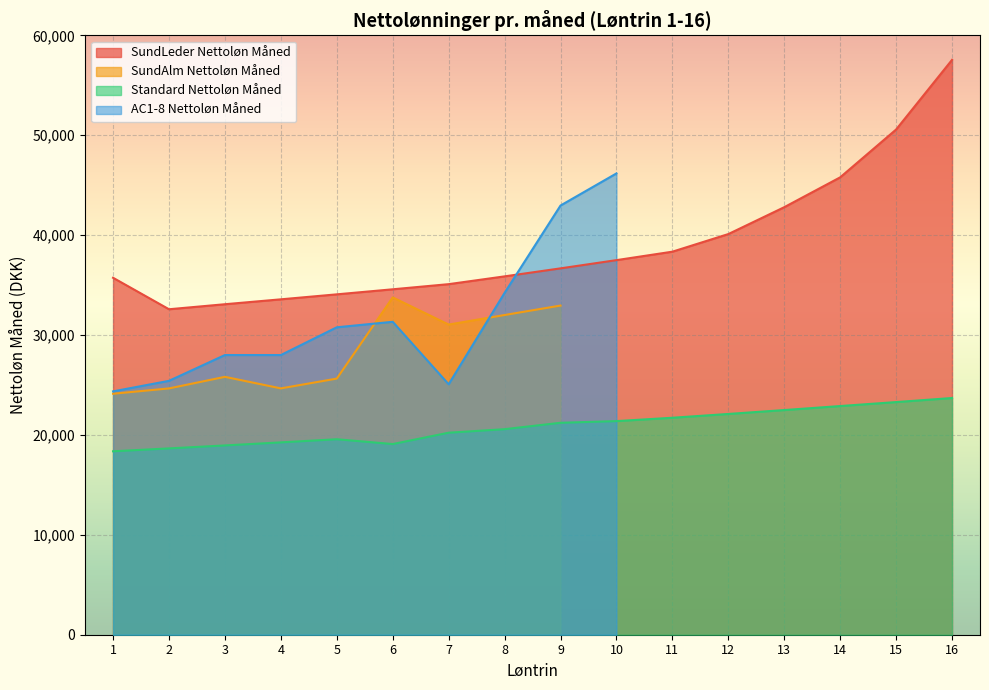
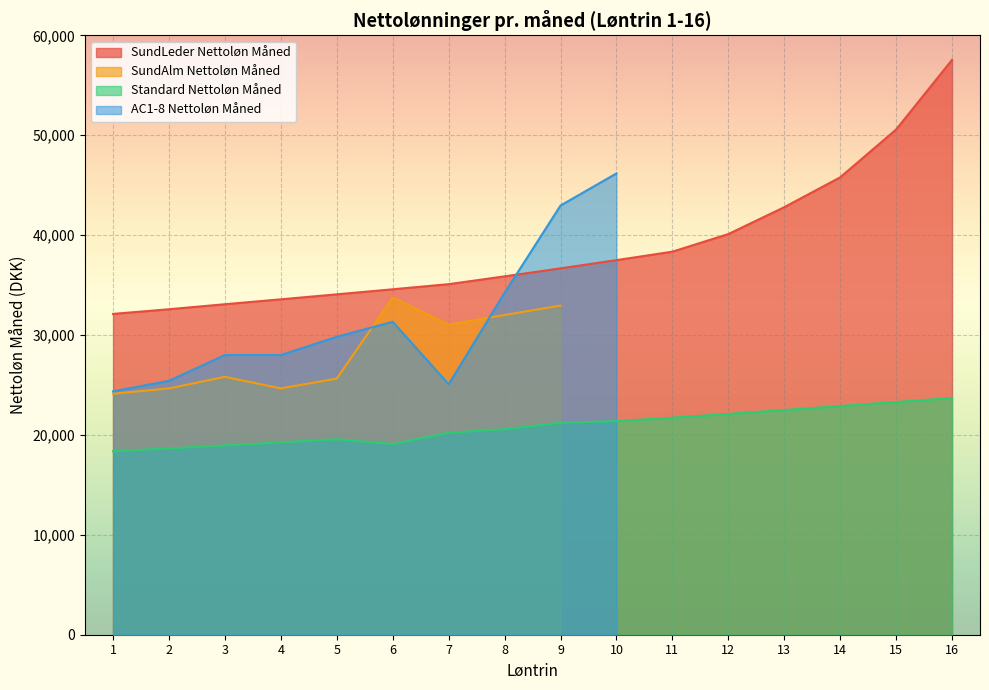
SundLeder Nettoløn Måned, 1: 36,000 -> 32,000
AC1-8 Nettoløn Måned, 5: 31,000 -> 30,000
